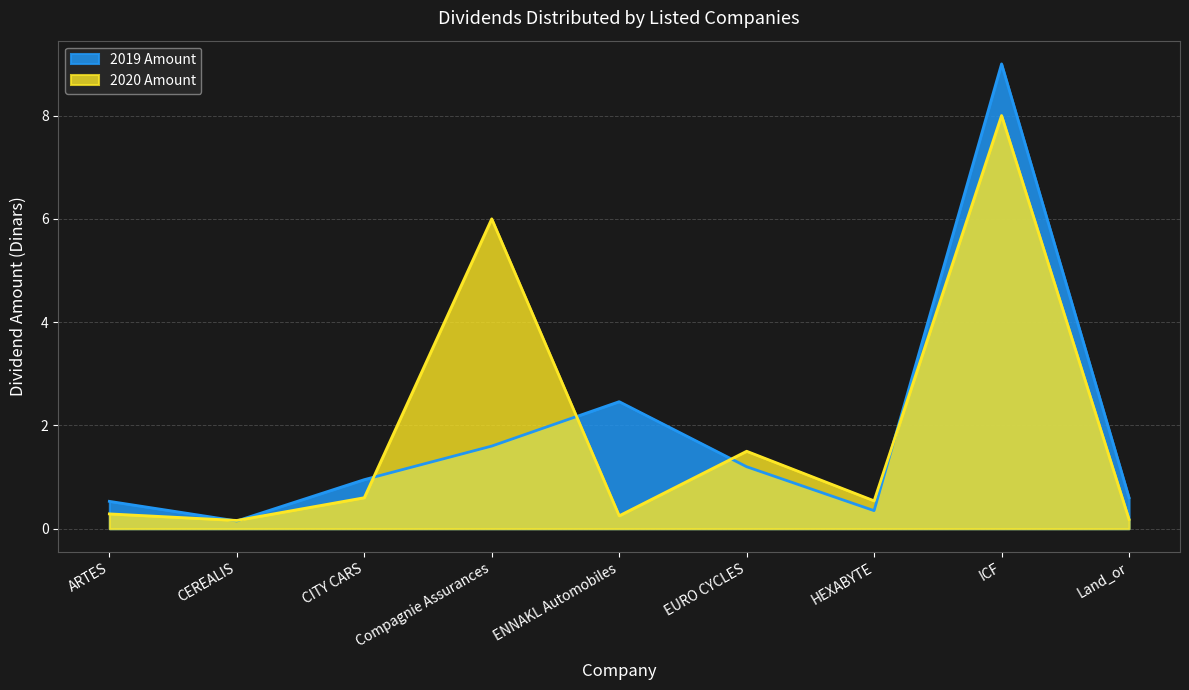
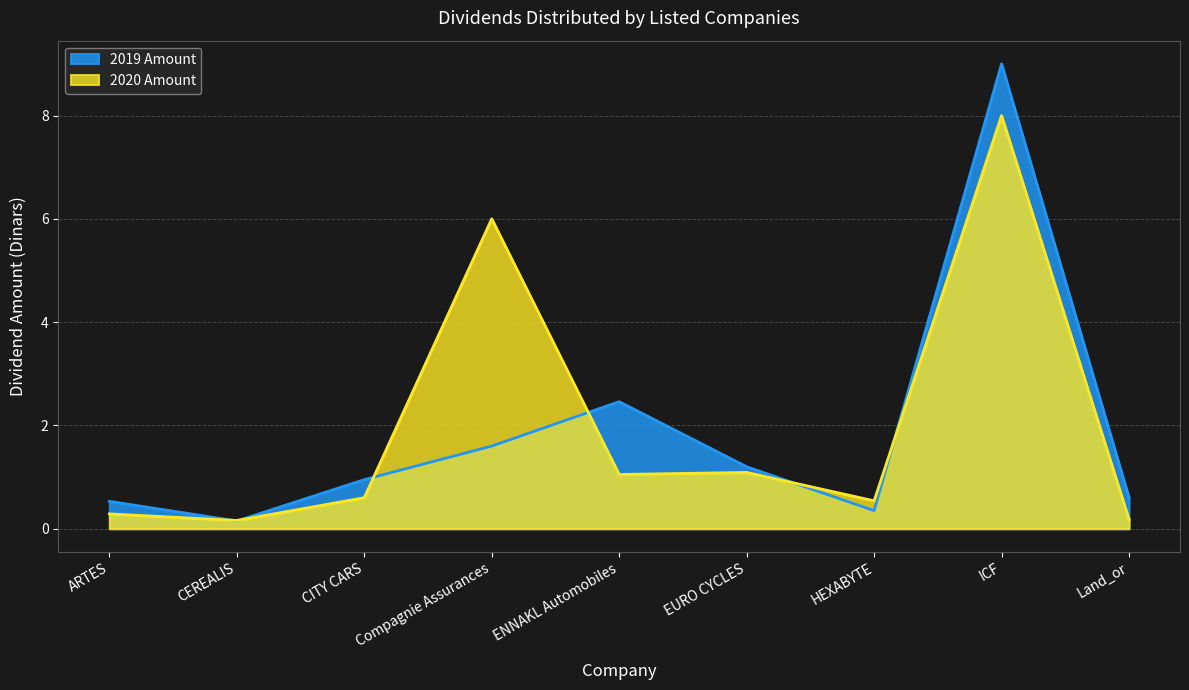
2020 Amount, ENNAKL Automobiles: 0.3 -> 1.1
2020 Amount, EURO CYCLES: 1.5 -> 1.1
